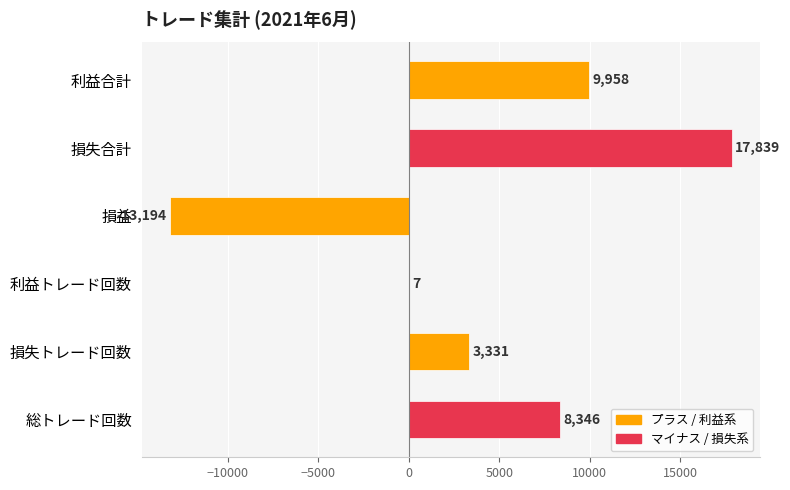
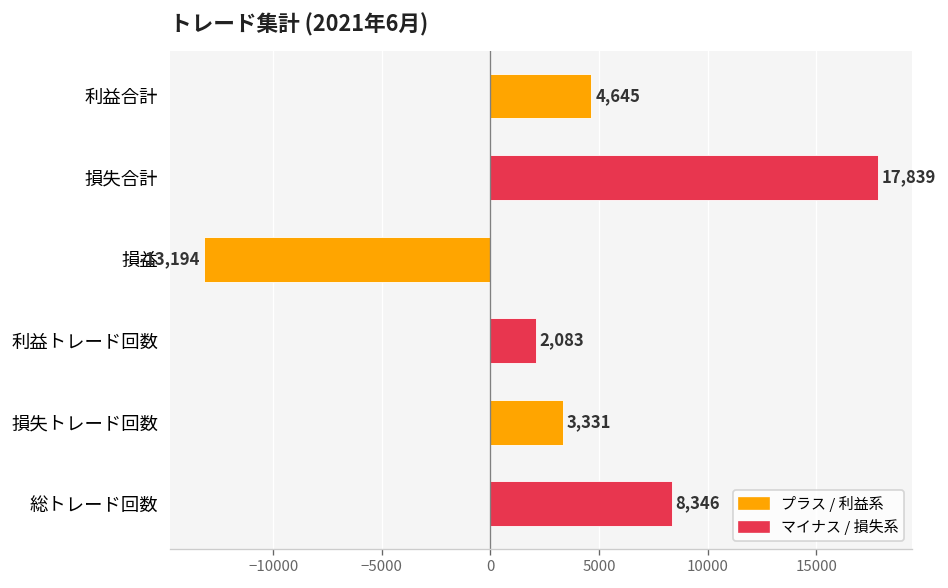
利益合計: 9,958 -> 4,645
利益トレード回数: 7 -> 2,083
